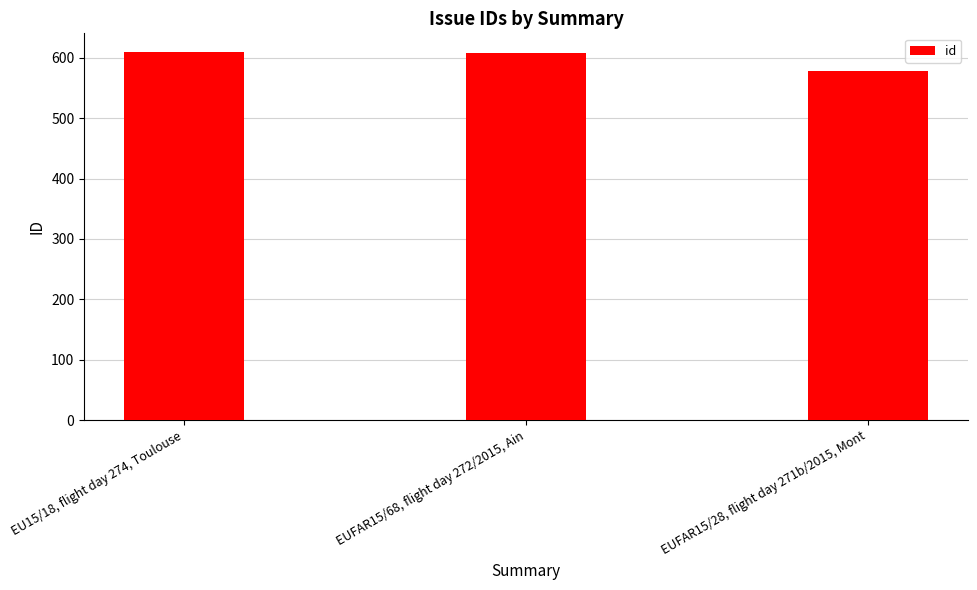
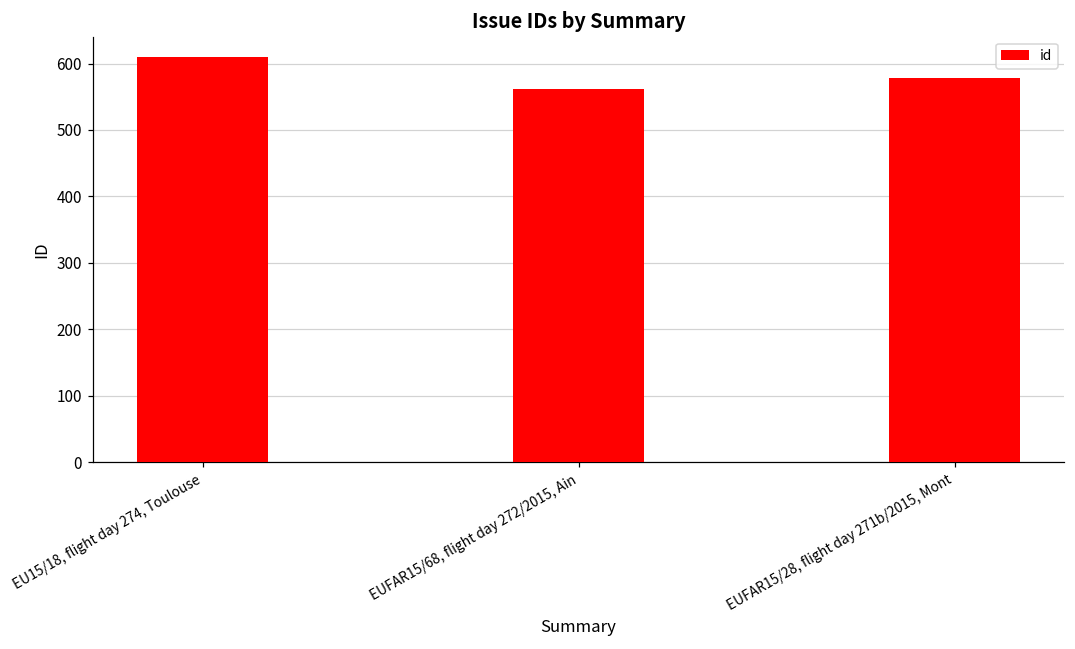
EUFAR15/68, flight day 272/2015, Ain: 610 -> 560
